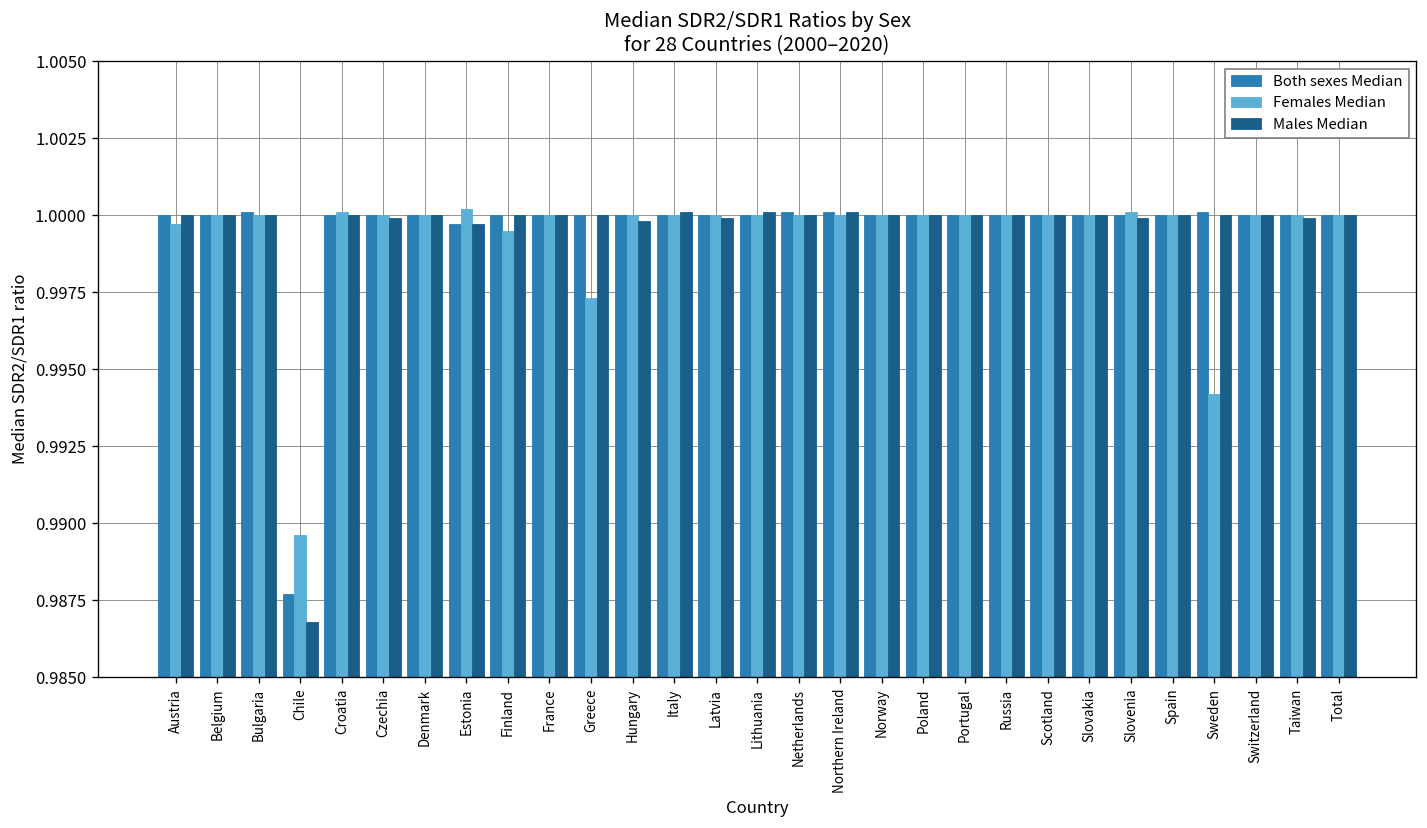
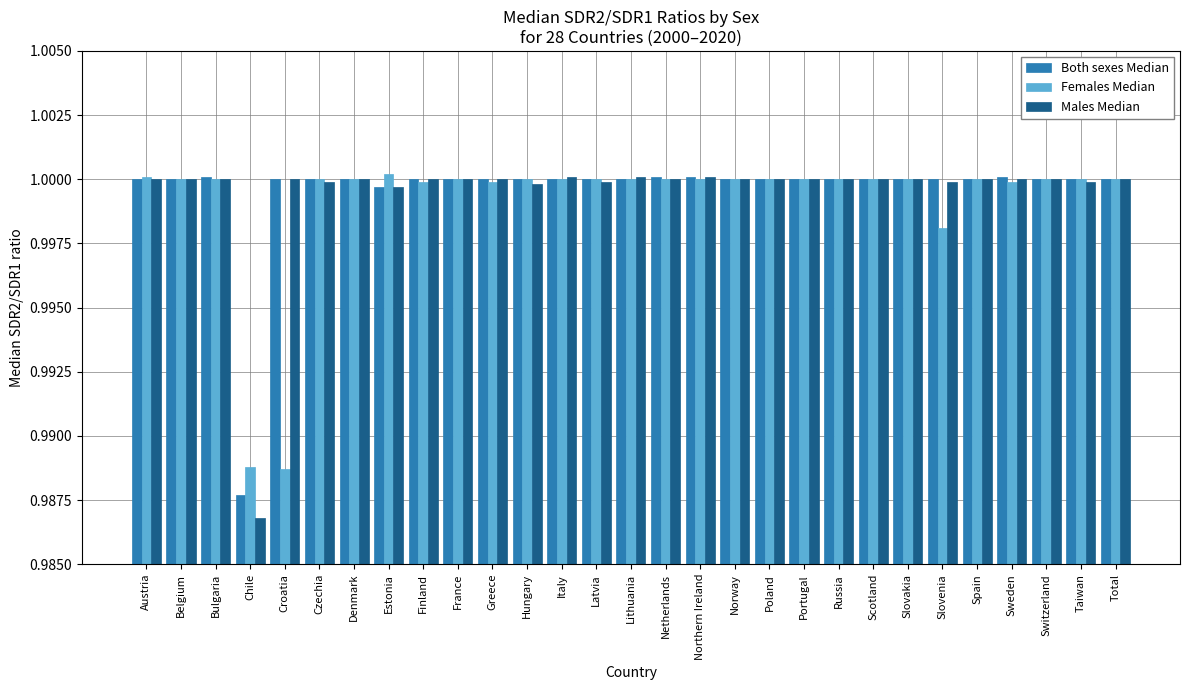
Females Median, Austria: 0.9997 -> 1.0001
Females Median, Chile: 0.9896 -> 0.9888
Females Median, Croatia: 1.0001 -> 0.9887
Females Median, Finland: 0.9995 -> 0.9999
Females Median, Greece: 0.9973 -> 0.9999
Females Median, Slovenia: 1.0001 -> 0.9981
Females Median, Sweden: 0.9942 -> 0.9999
